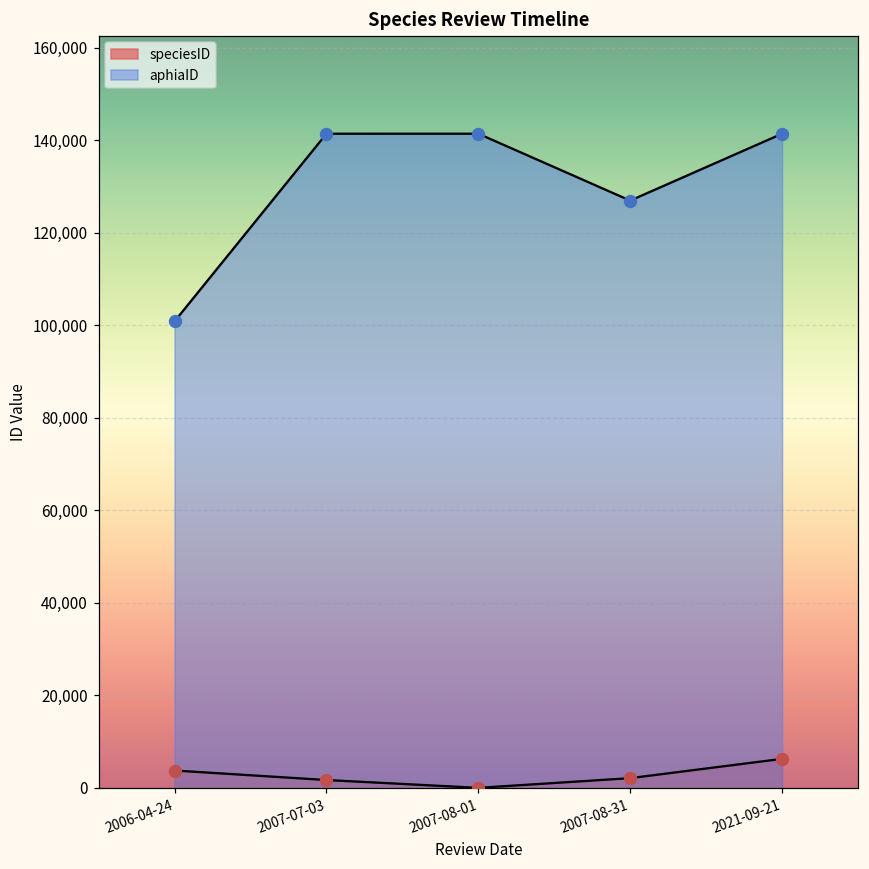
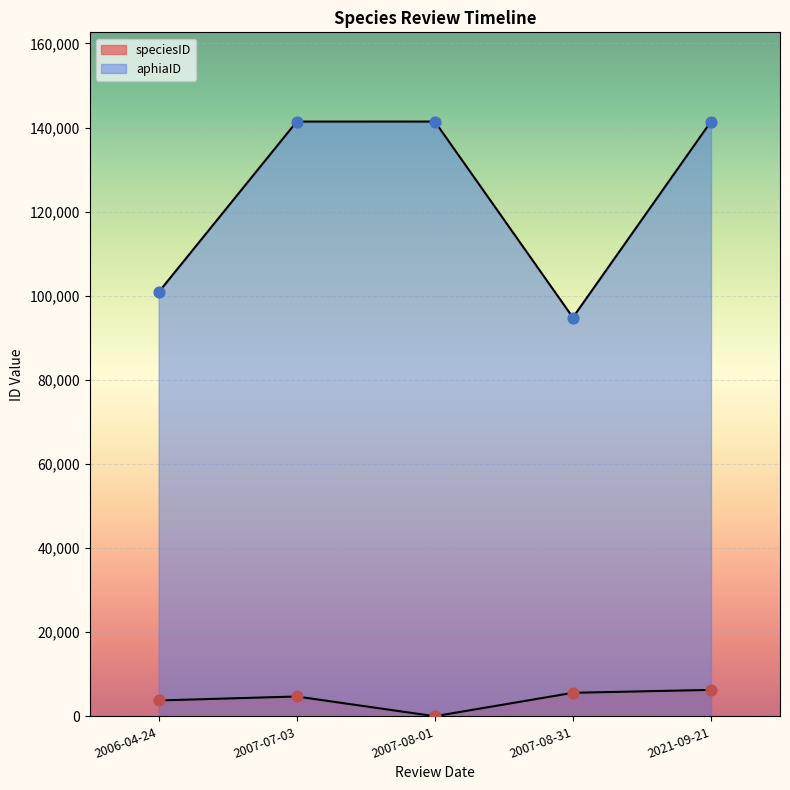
speciesID, 2007-07-03: 2,000 -> 5,000
speciesID, 2007-08-31: 2,000 -> 6,000
aphiaID, 2007-08-31: 127,000 -> 95,000
